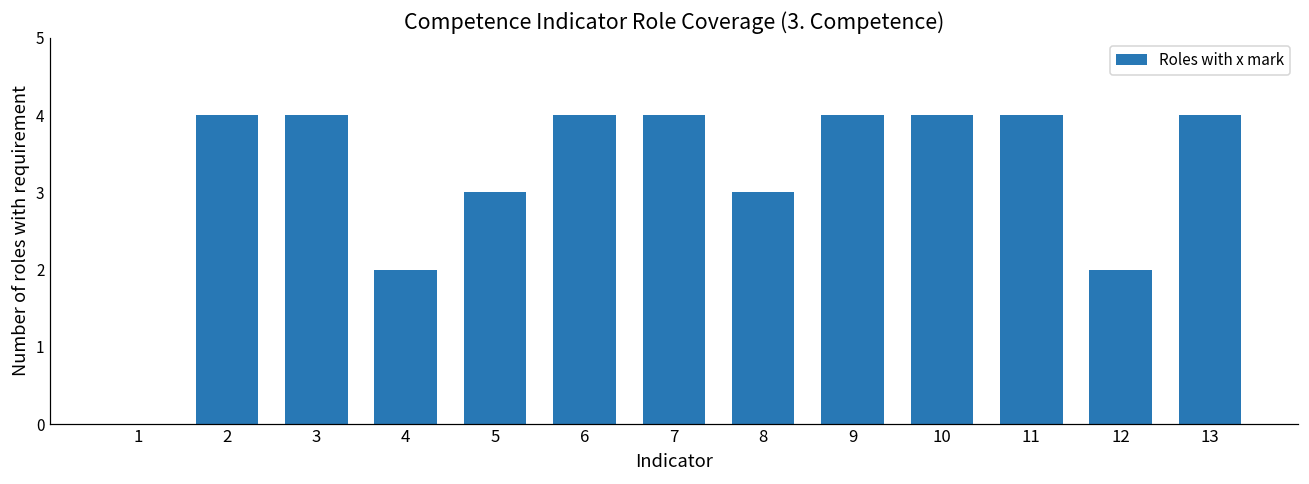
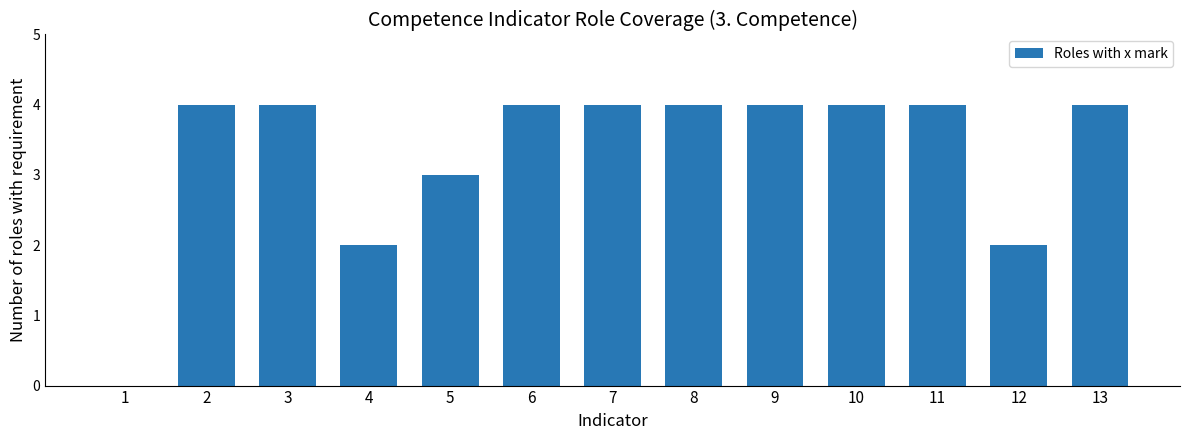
8: 3 -> 4
